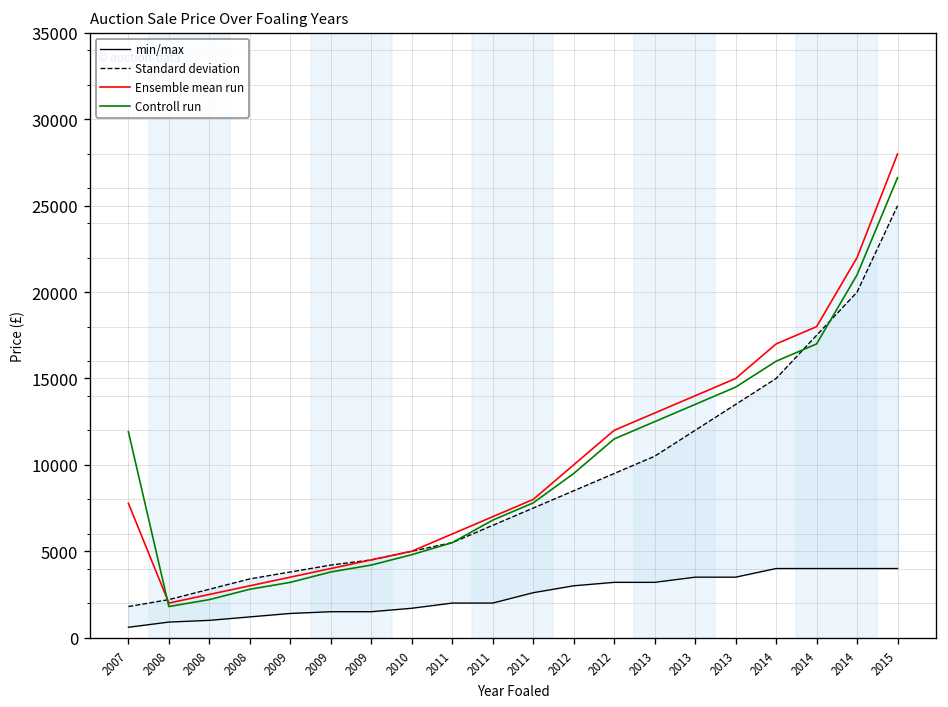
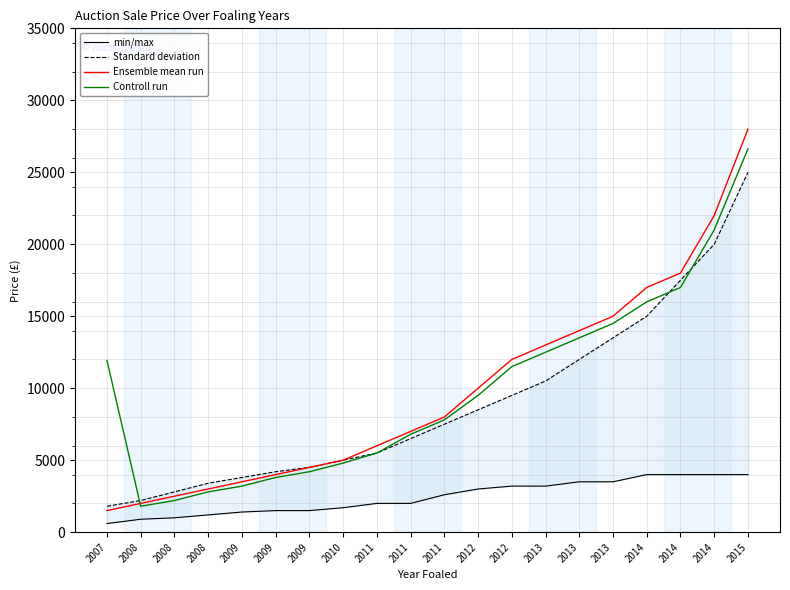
Ensemble mean run, 2007: 7800 -> 1500
